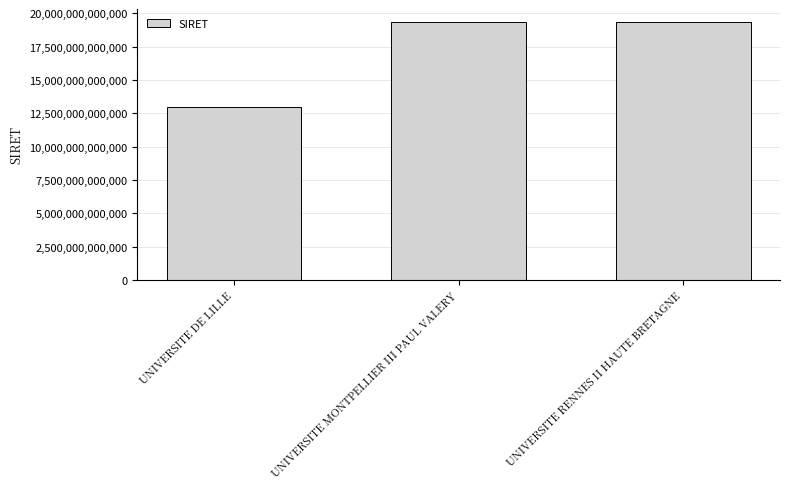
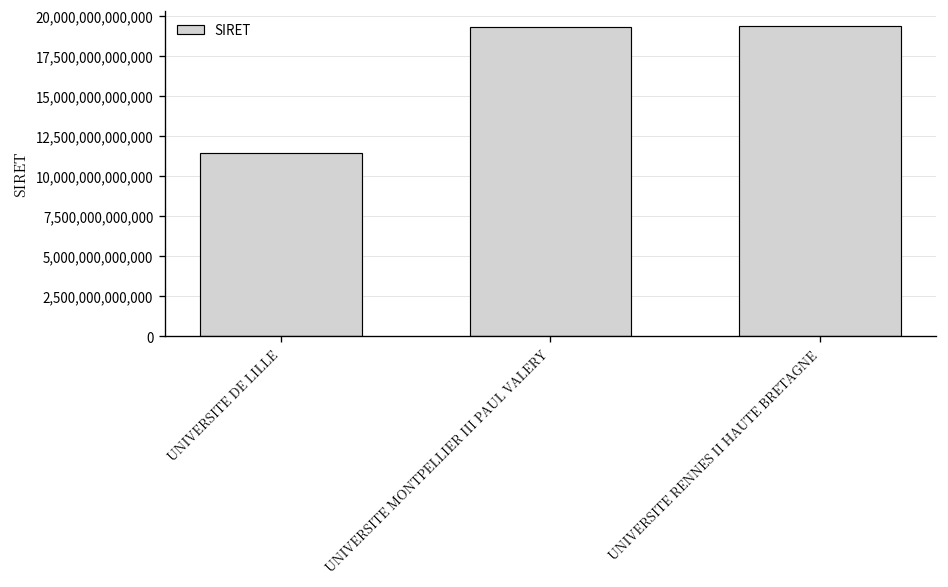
UNIVERSITE DE LILLE: 13,000,000,000,000 -> 11,400,000,000,000
